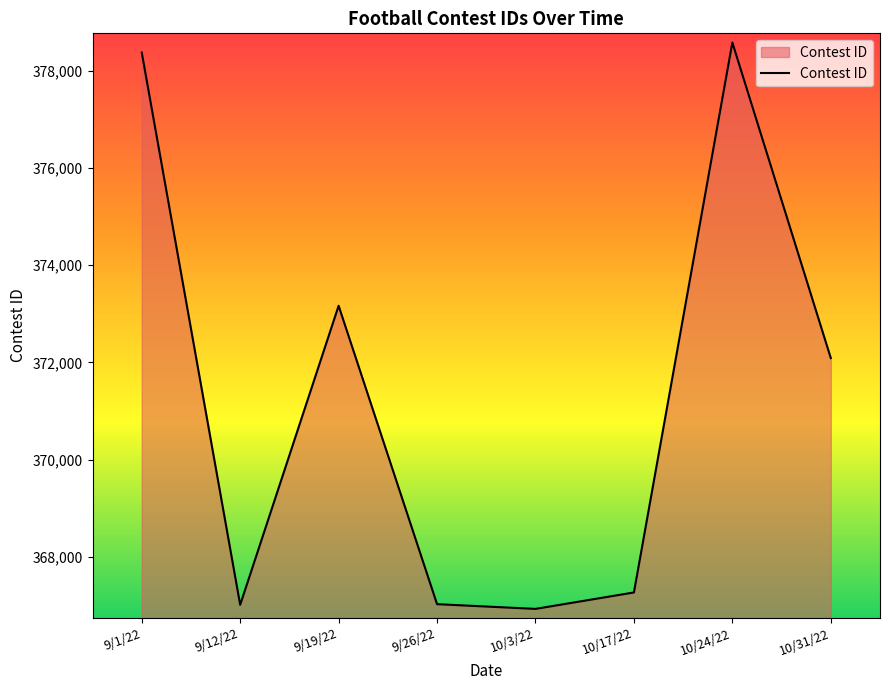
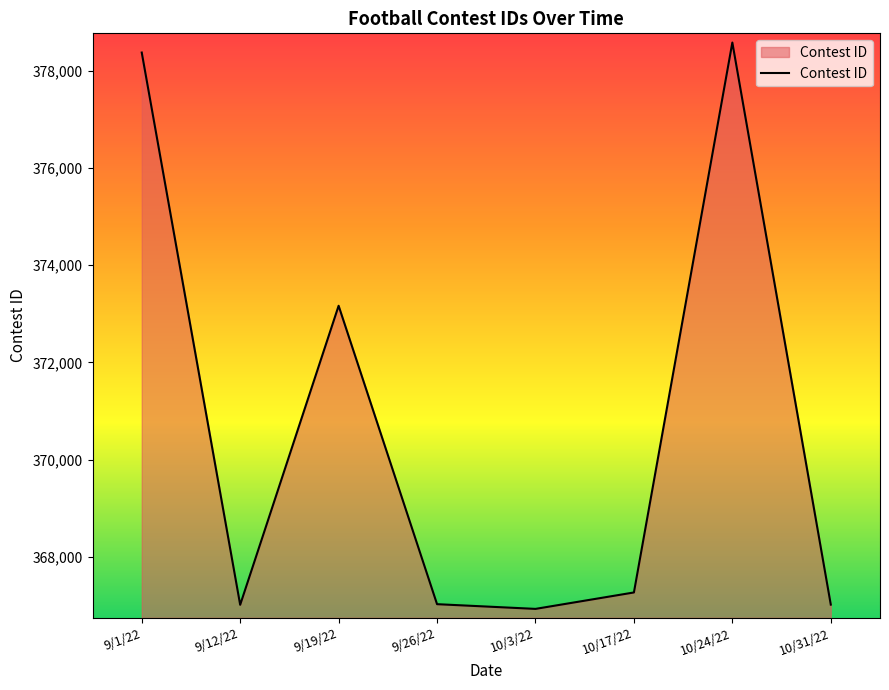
10/31/22: 372,100 -> 367,000
